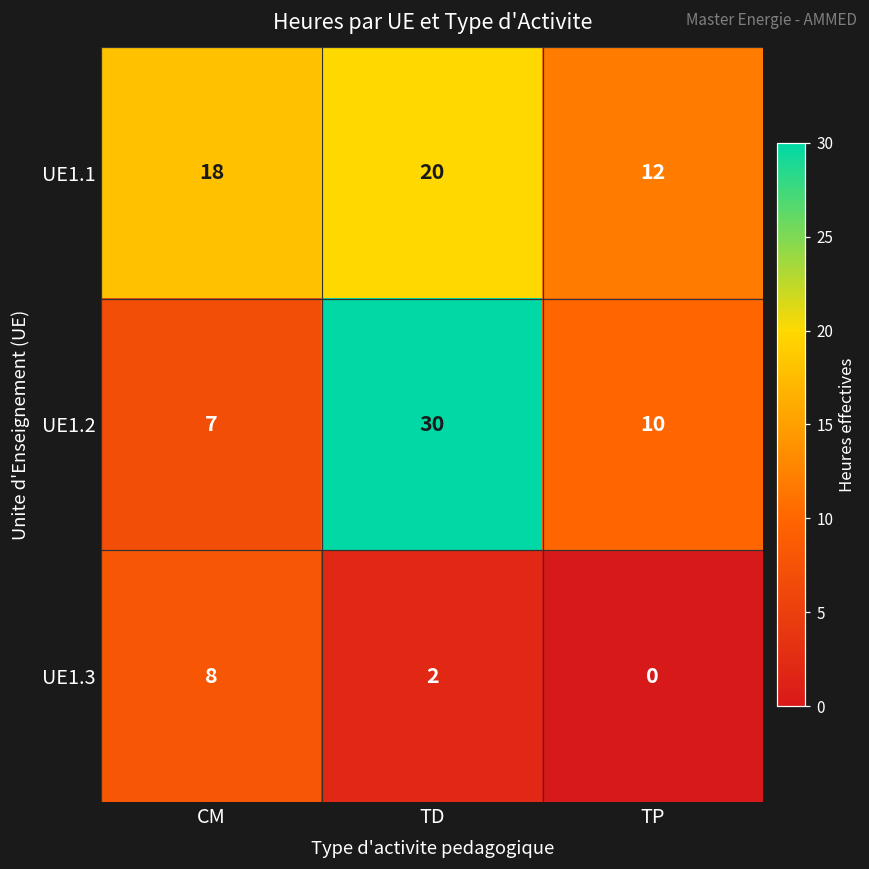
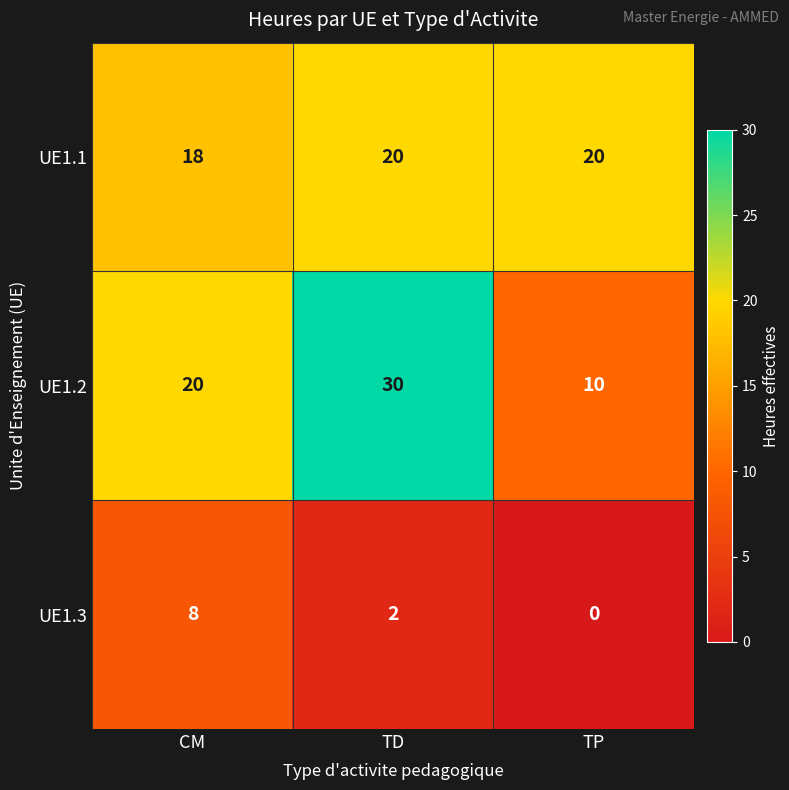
UE1.1, TP: 12 -> 20
UE1.2, CM: 7 -> 20
